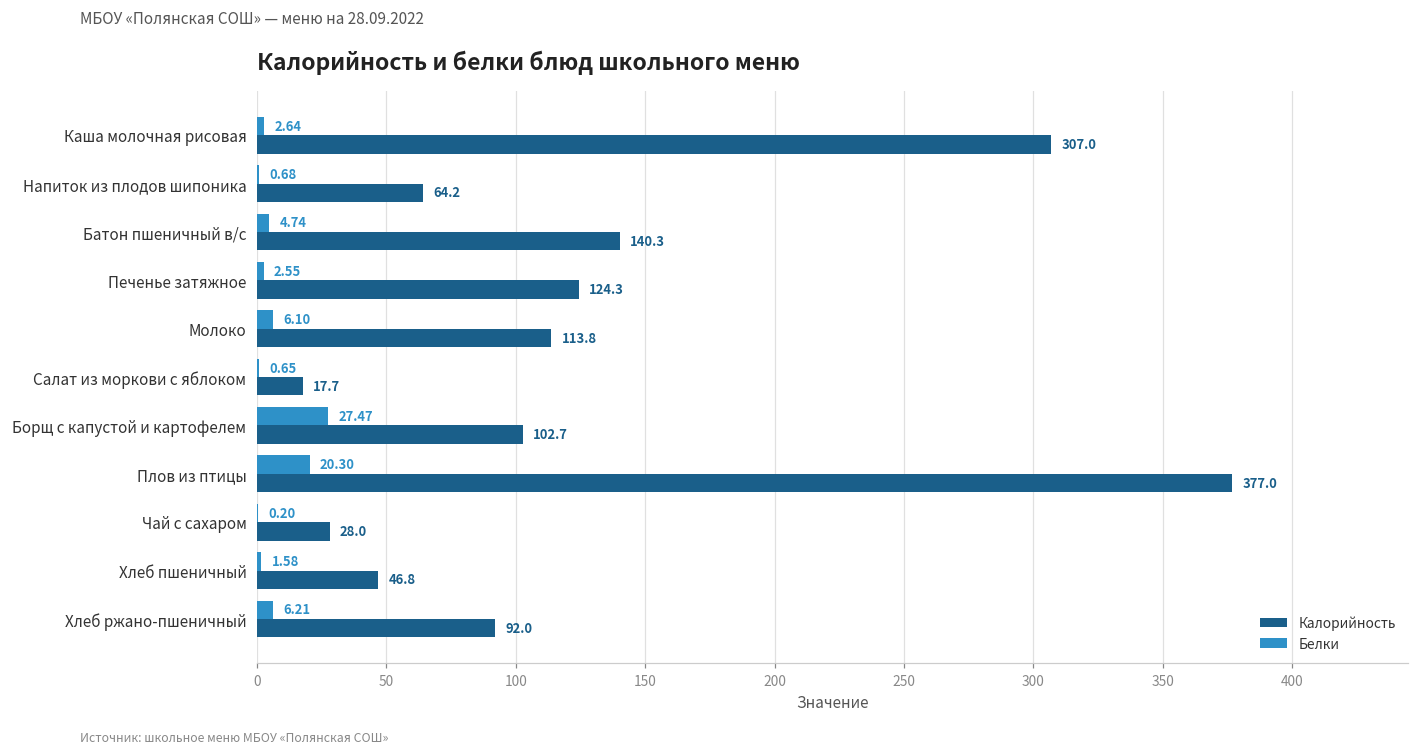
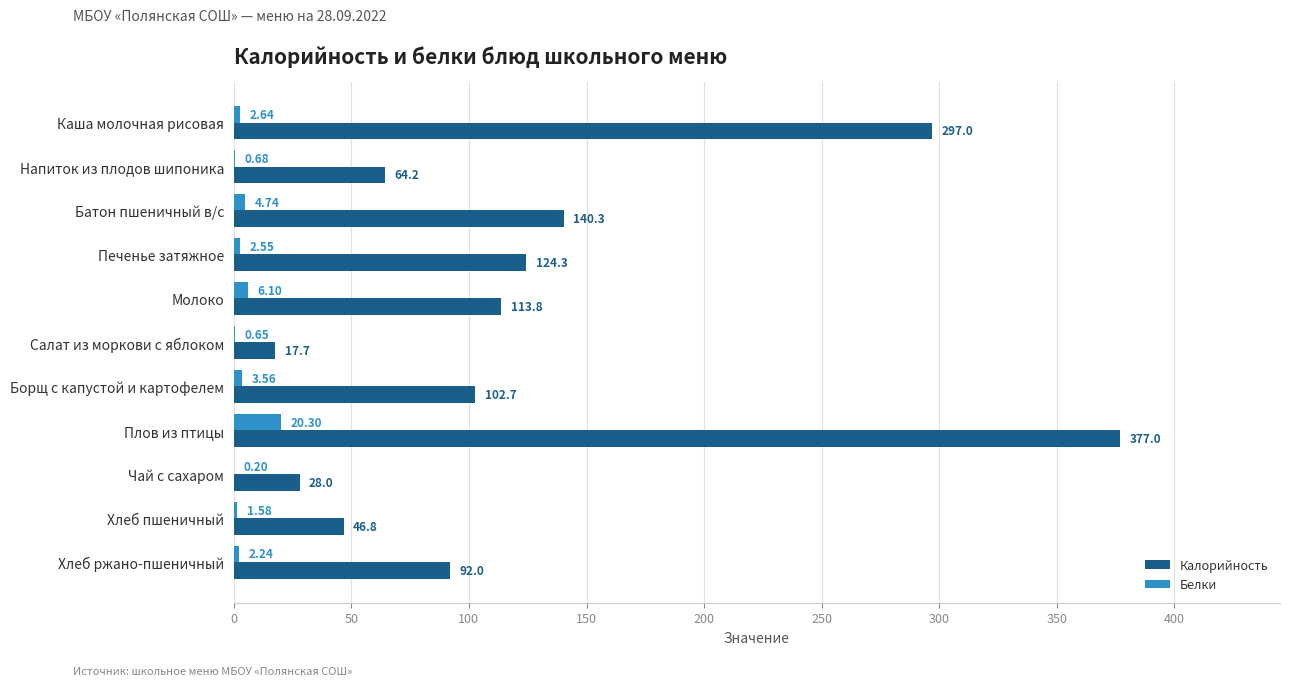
Калорийность, Каша молочная рисовая: 307.0 -> 297.0
Белки, Борщ с капустой и картофелем: 27.47 -> 3.56
Белки, Хлеб ржано-пшеничный: 6.21 -> 2.24
